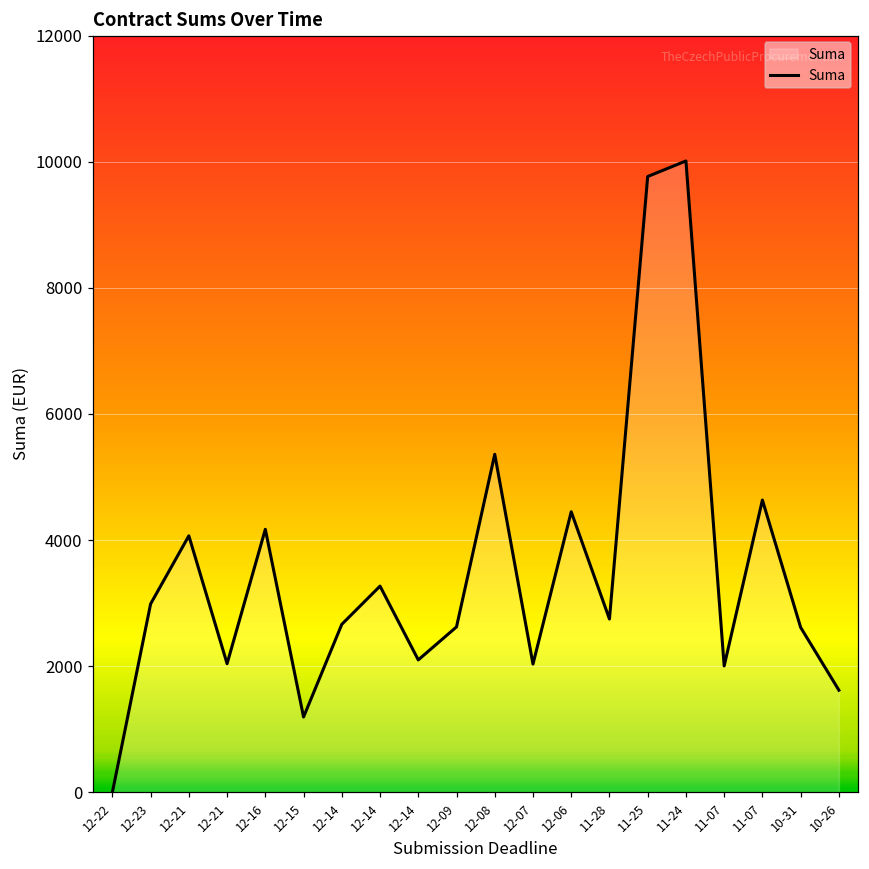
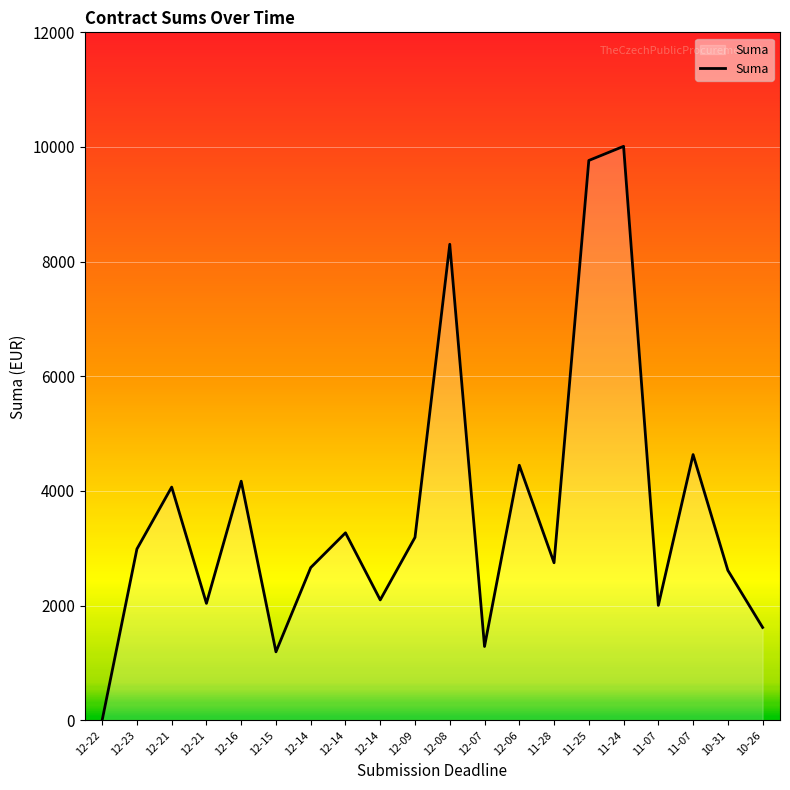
12-09: 2600 -> 3200
12-08: 5400 -> 8300
12-07: 2000 -> 1300
